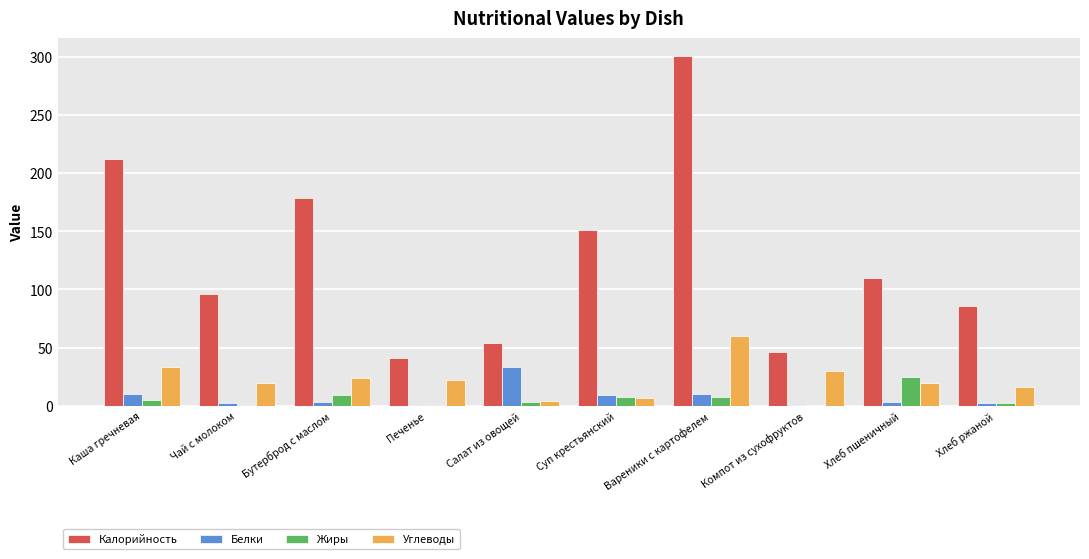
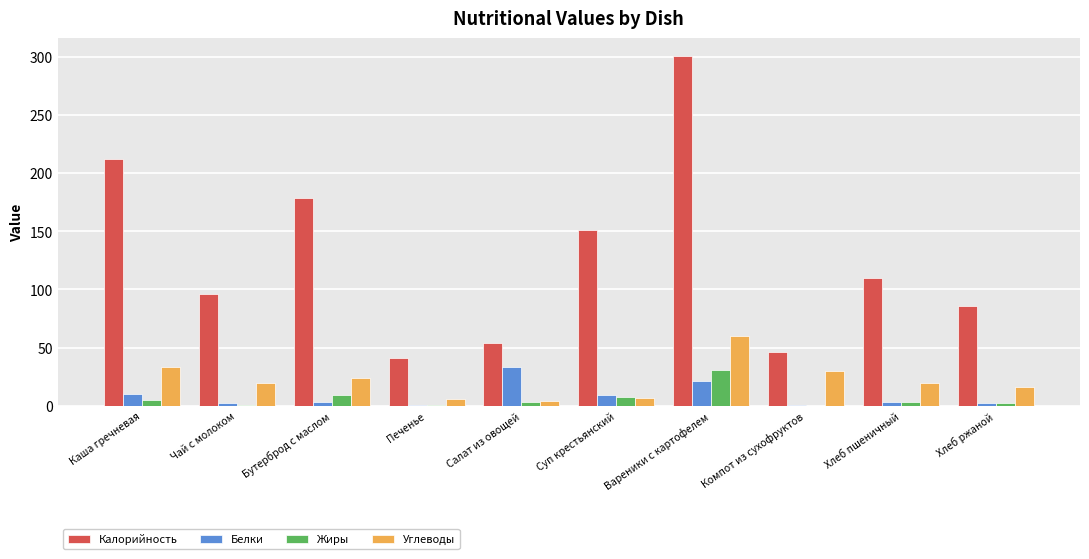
Углеводы, Печенье: 22 -> 6
Белки, Вареники с картофелем: 10 -> 21
Жиры, Вареники с картофелем: 8 -> 31
Жиры, Хлеб пшеничный: 25 -> 3
